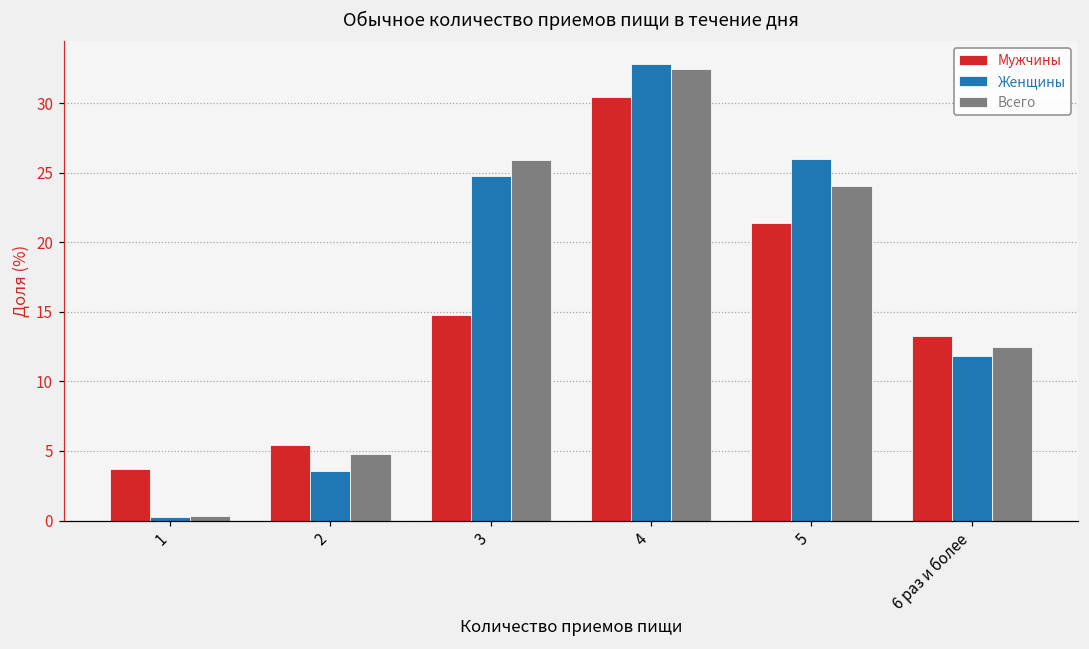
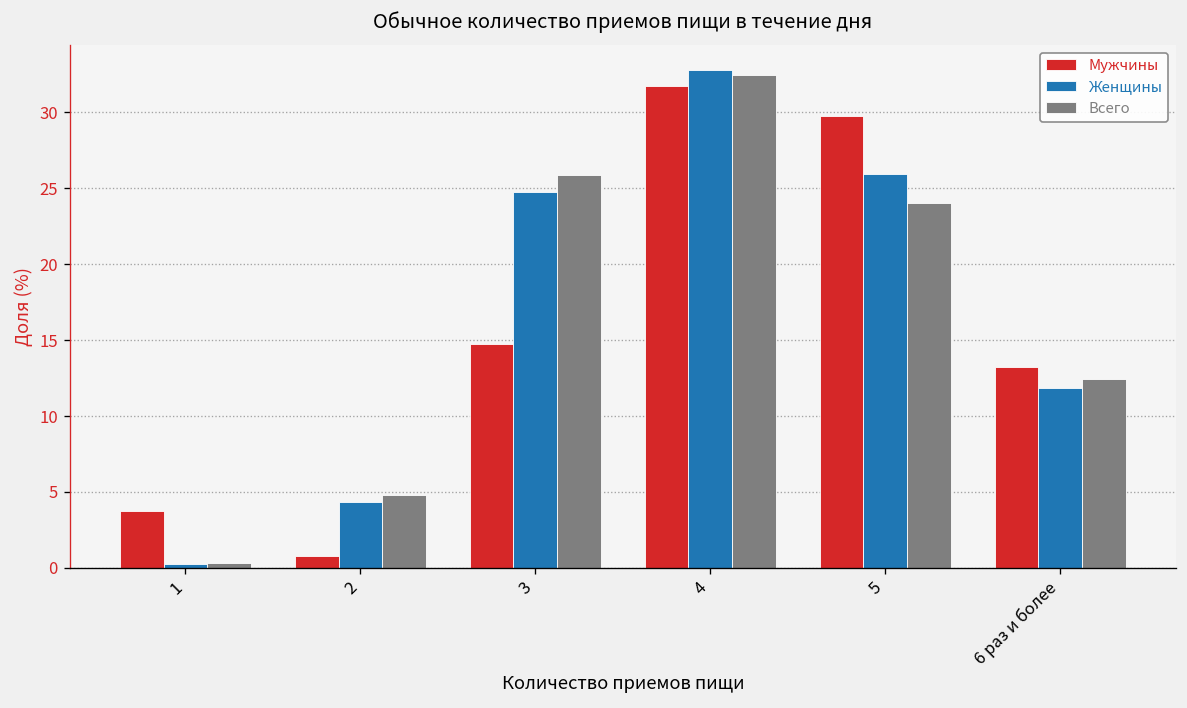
Мужчины, 2: 5.4 -> 0.8
Женщины, 2: 3.6 -> 4.4
Мужчины, 4: 30.5 -> 31.7
Мужчины, 5: 21.4 -> 29.7
